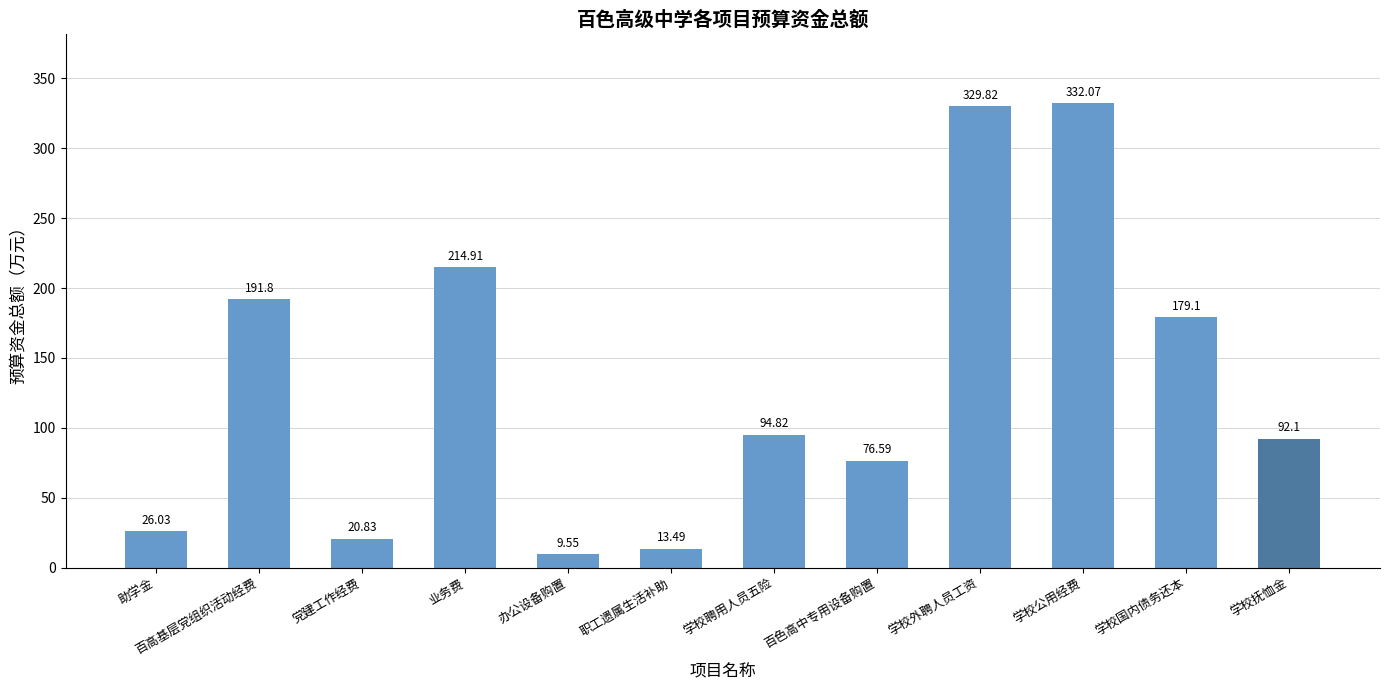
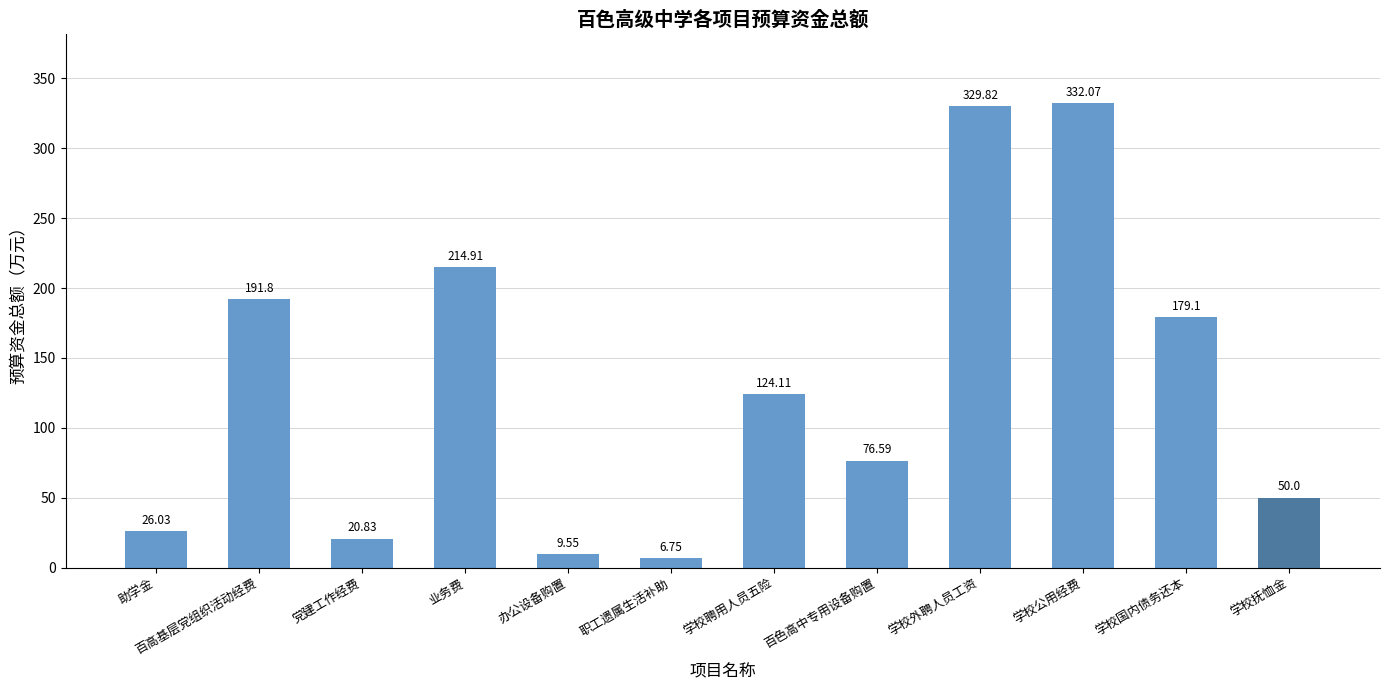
职工遗属生活补助: 13.49 -> 6.75
学校聘用人员五险: 94.82 -> 124.11
学校抚恤金: 92.1 -> 50.0
